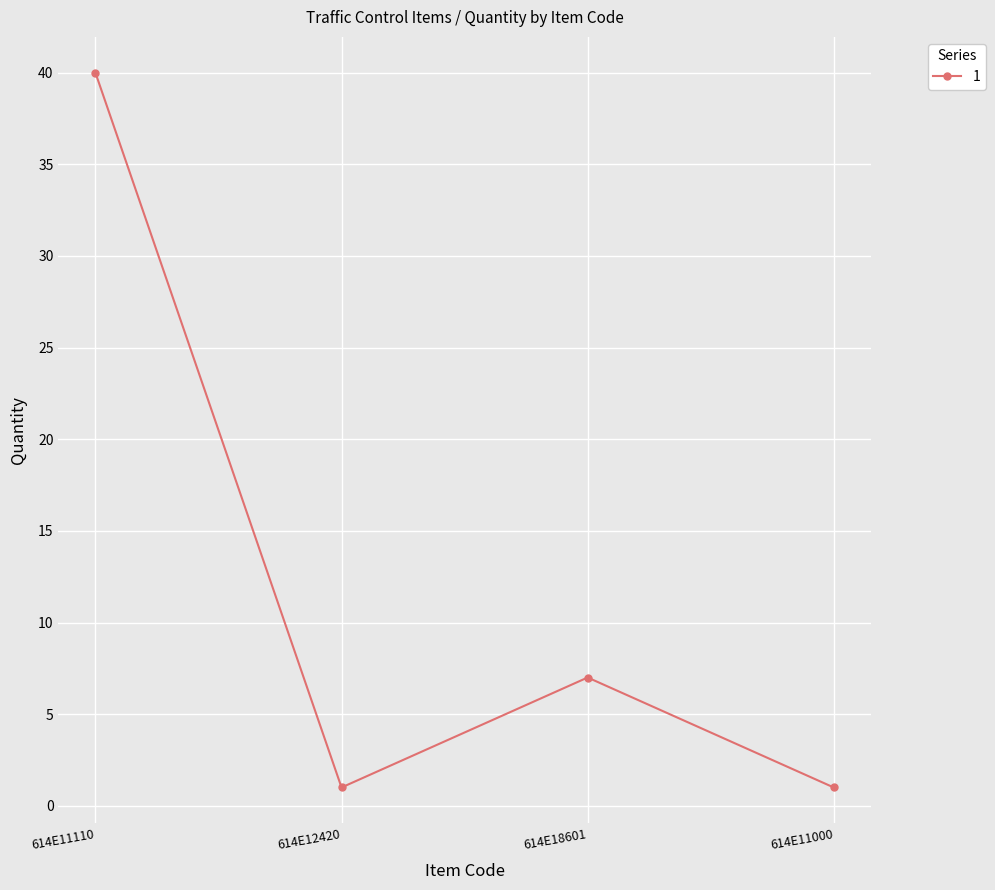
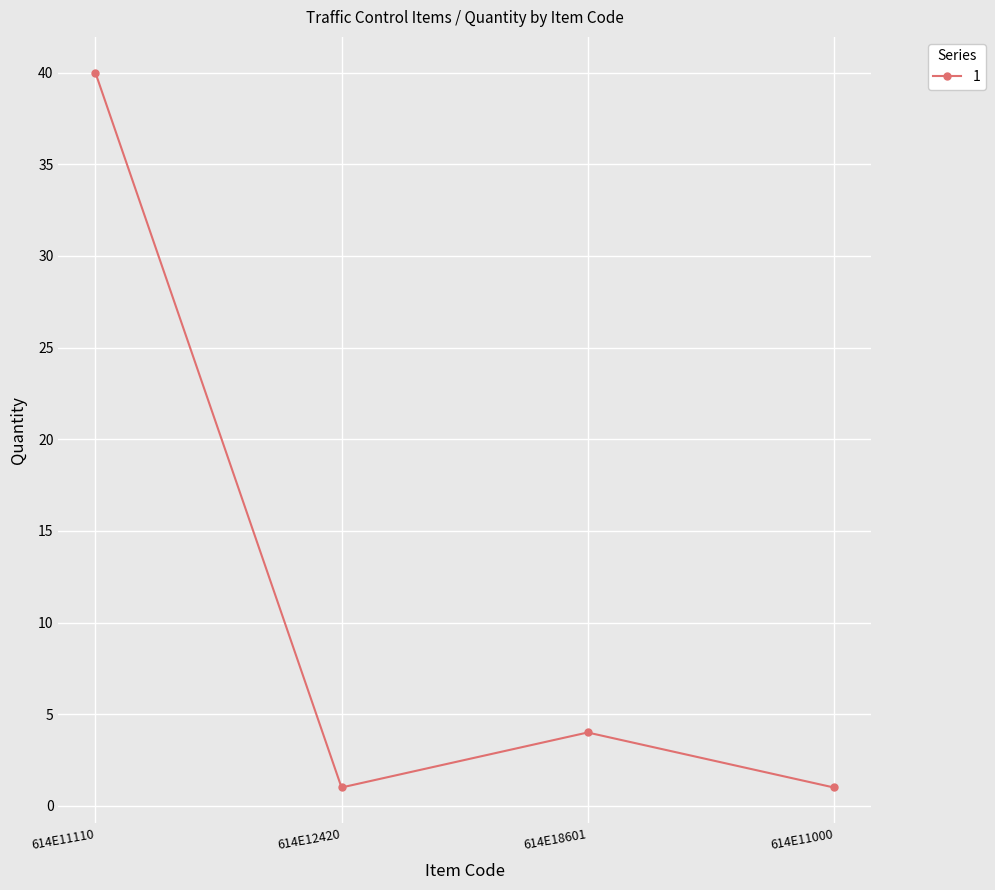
614E18601: 7 -> 4
